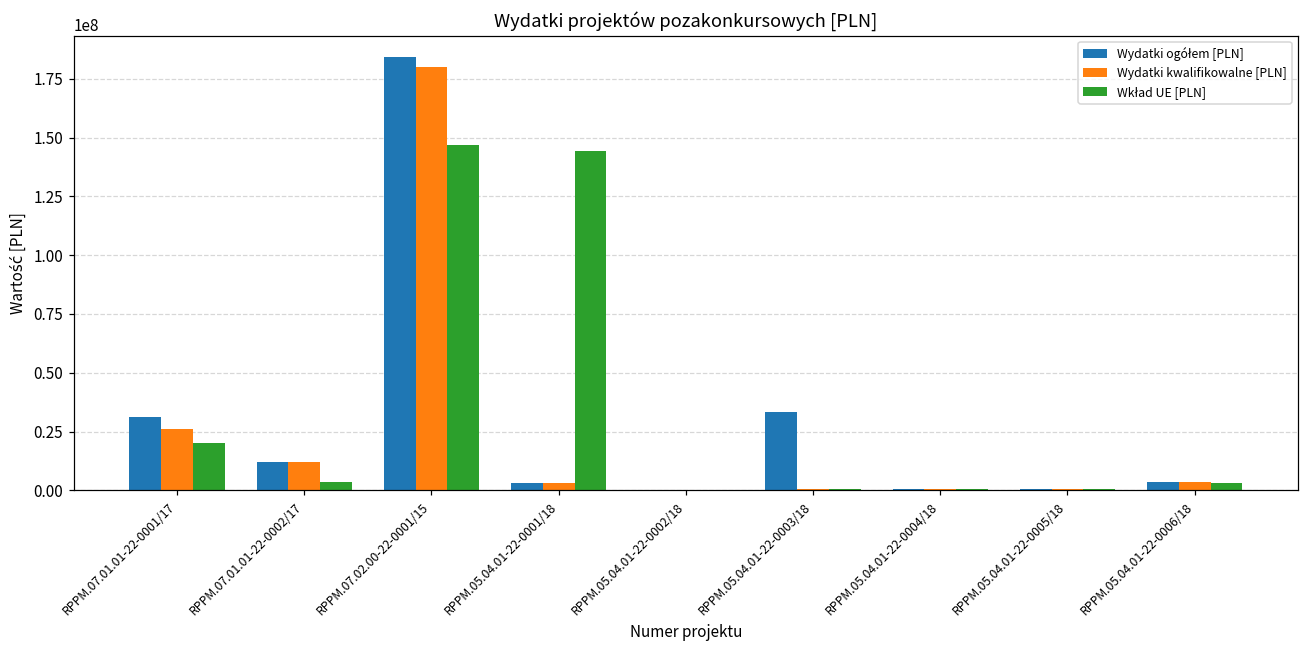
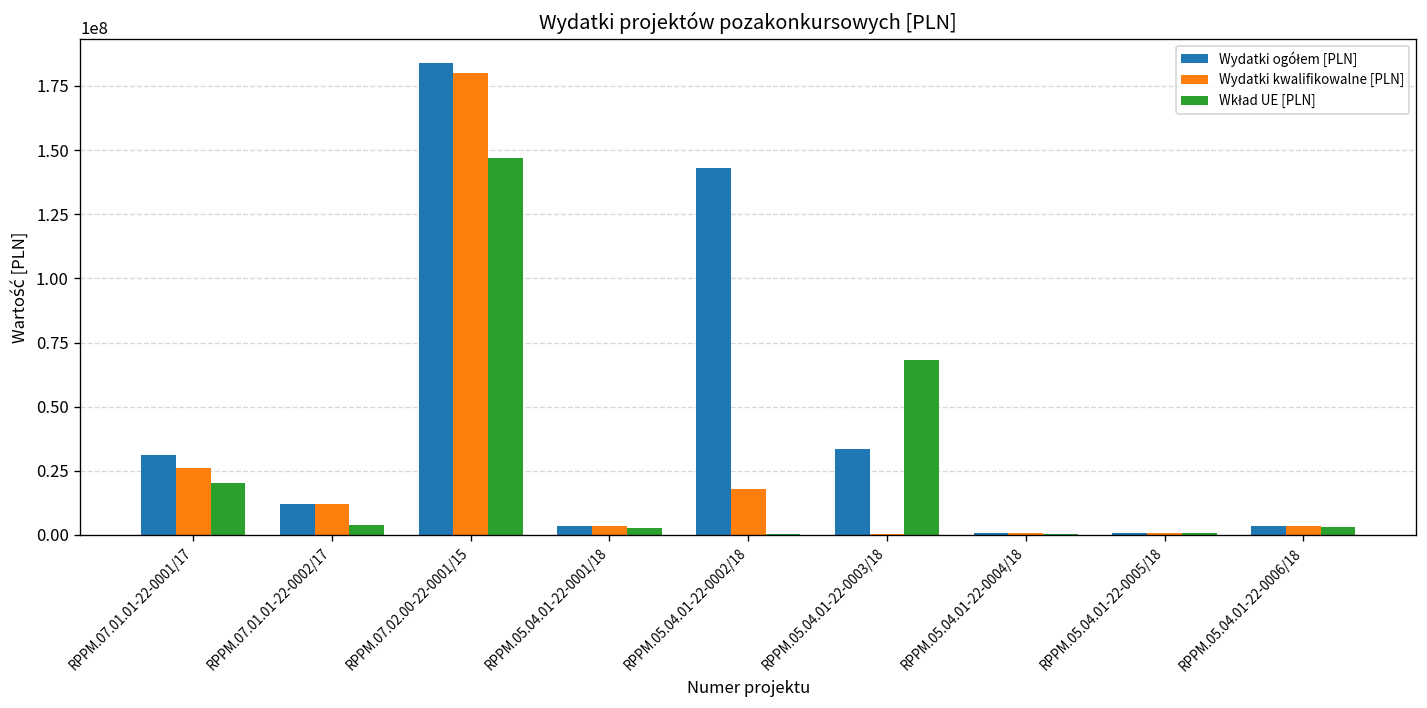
Wkład UE [PLN], RPPM.05.04.01-22-0001/18: 144000000 -> 3000000
Wydatki ogółem [PLN], RPPM.05.04.01-22-0002/18: 0 -> 143000000
Wydatki kwalifikowalne [PLN], RPPM.05.04.01-22-0002/18: 0 -> 18000000
Wkład UE [PLN], RPPM.05.04.01-22-0003/18: 0 -> 68000000
